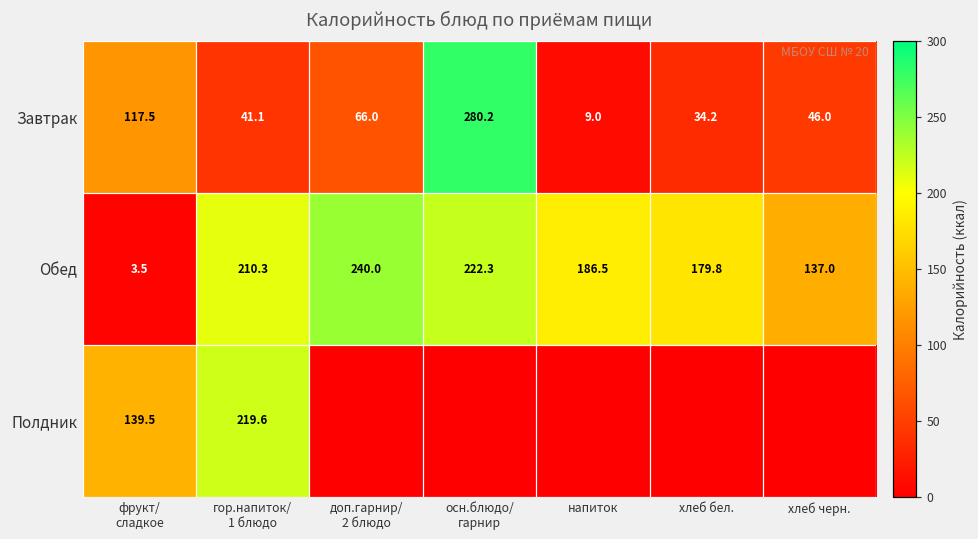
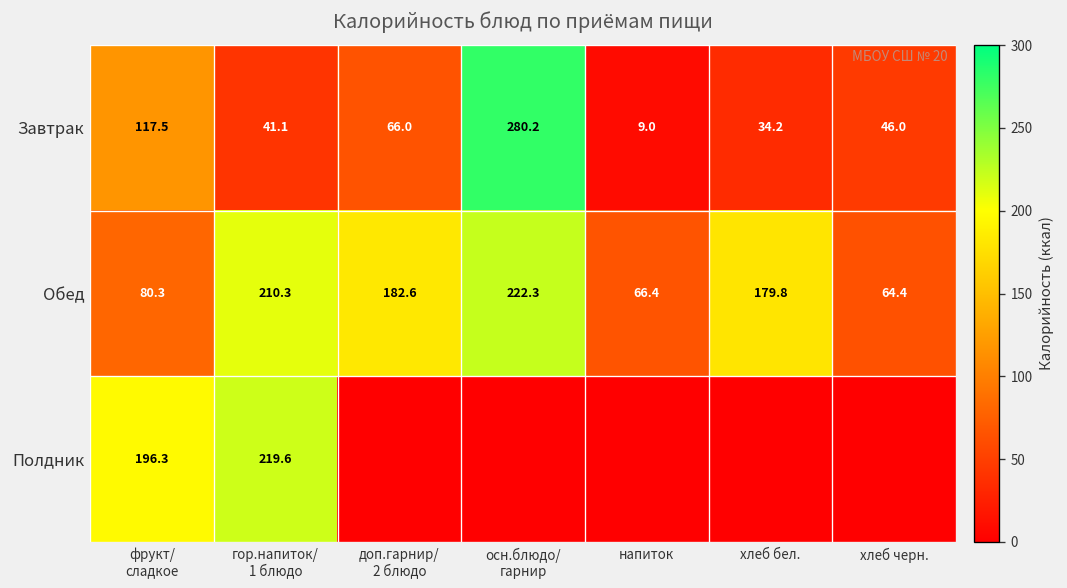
Обед, фрукт/ сладкое: 3.5 -> 80.3
Обед, доп.гарнир/ 2 блюдо: 240.0 -> 182.6
Обед, напиток: 186.5 -> 66.4
Обед, хлеб черн.: 137.0 -> 64.4
Полдник, фрукт/ сладкое: 139.5 -> 196.3
